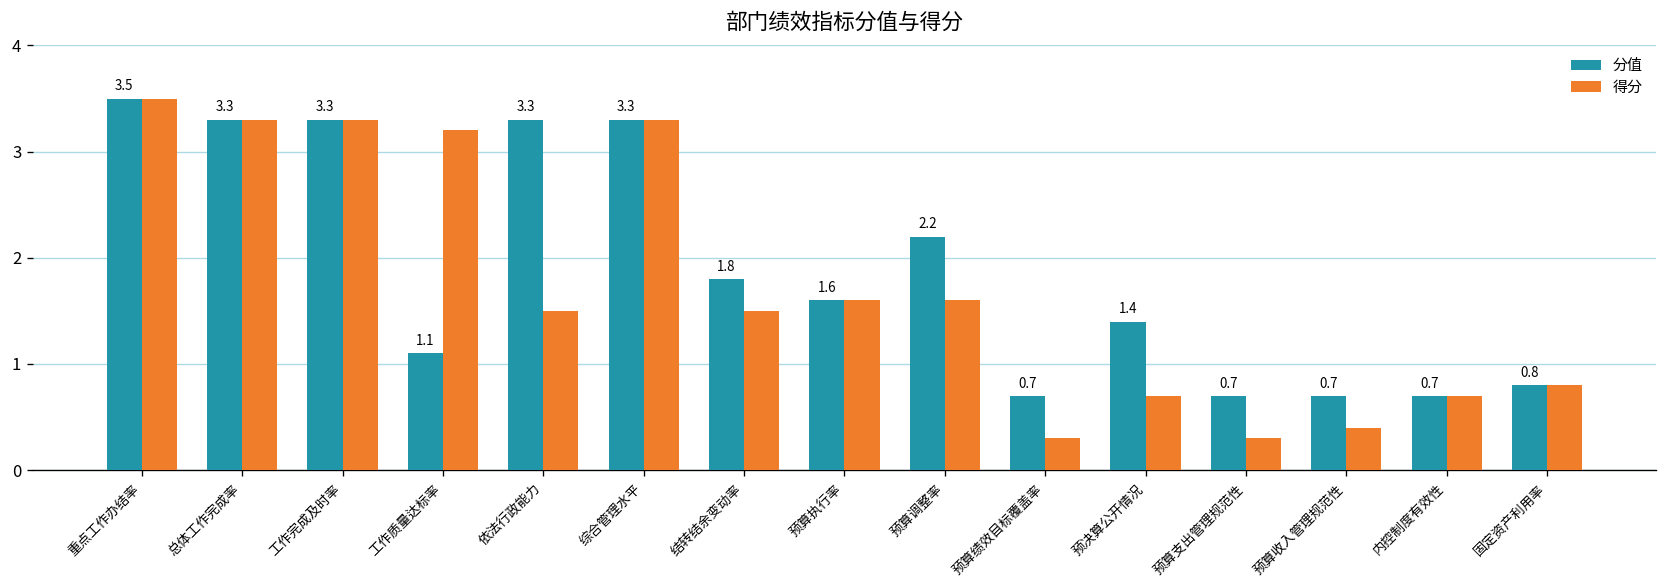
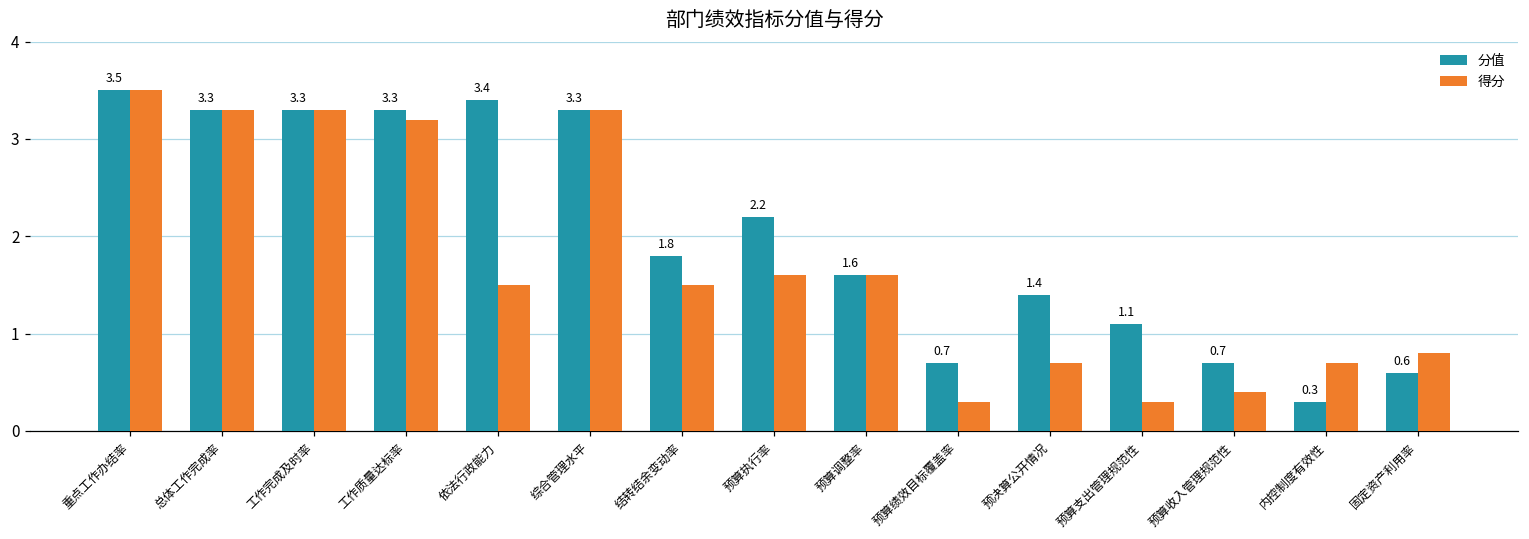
分值, 工作质量达标率: 1.1 -> 3.3
分值, 依法行政能力: 3.3 -> 3.4
分值, 预算执行率: 1.6 -> 2.2
分值, 预算调整率: 2.2 -> 1.6
分值, 预算支出管理规范性: 0.7 -> 1.1
分值, 内控制度有效性: 0.7 -> 0.3
分值, 固定资产利用率: 0.8 -> 0.6
